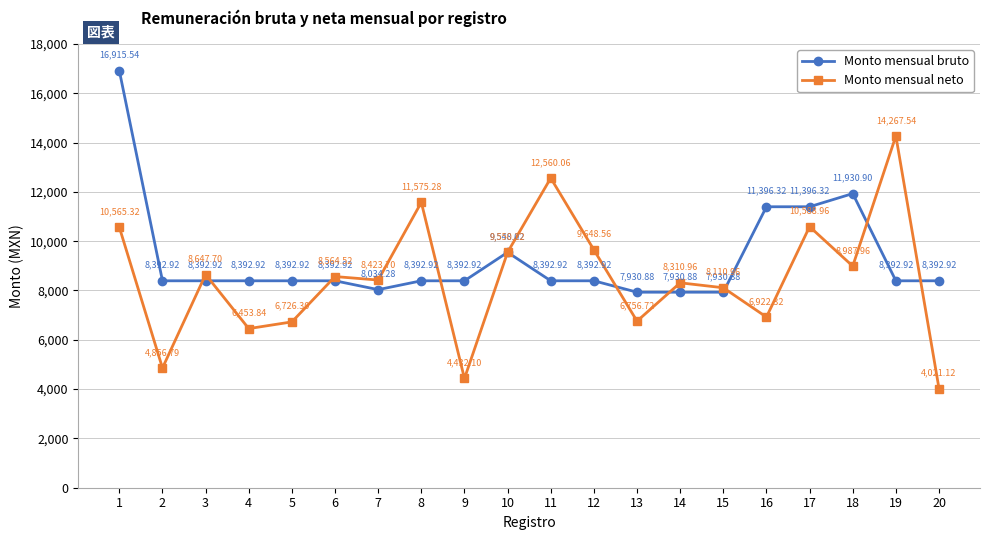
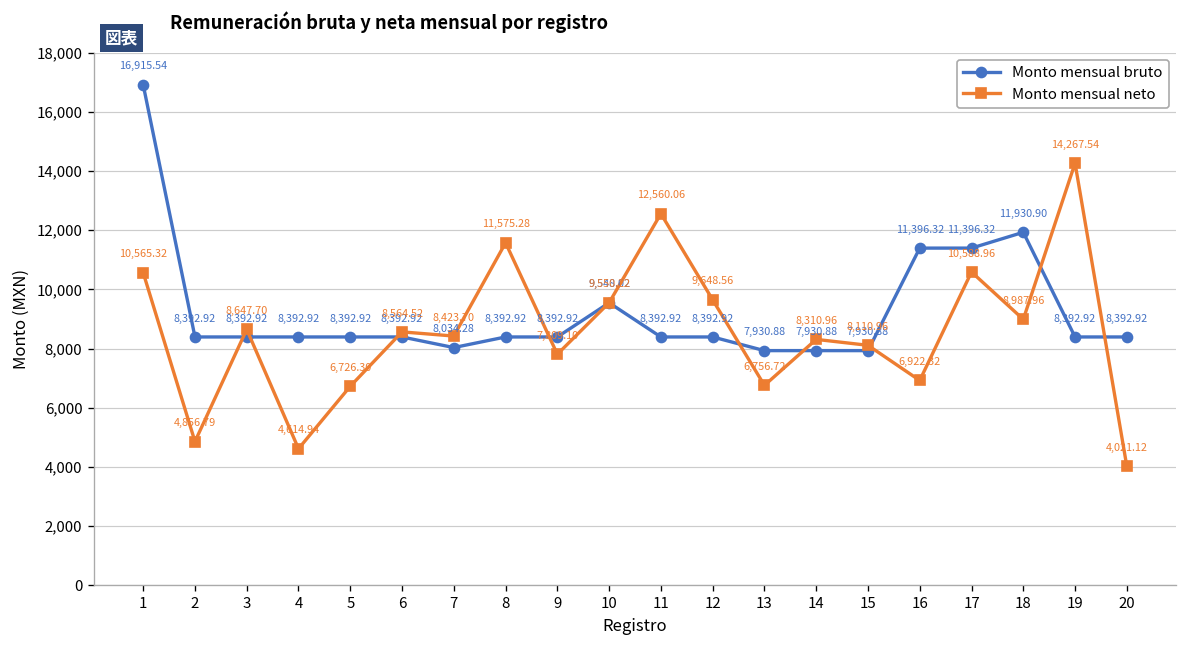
Monto mensual neto, 4: 6,453.84 -> 4,614.94
Monto mensual neto, 9: 4,432.10 -> 7,809.10
